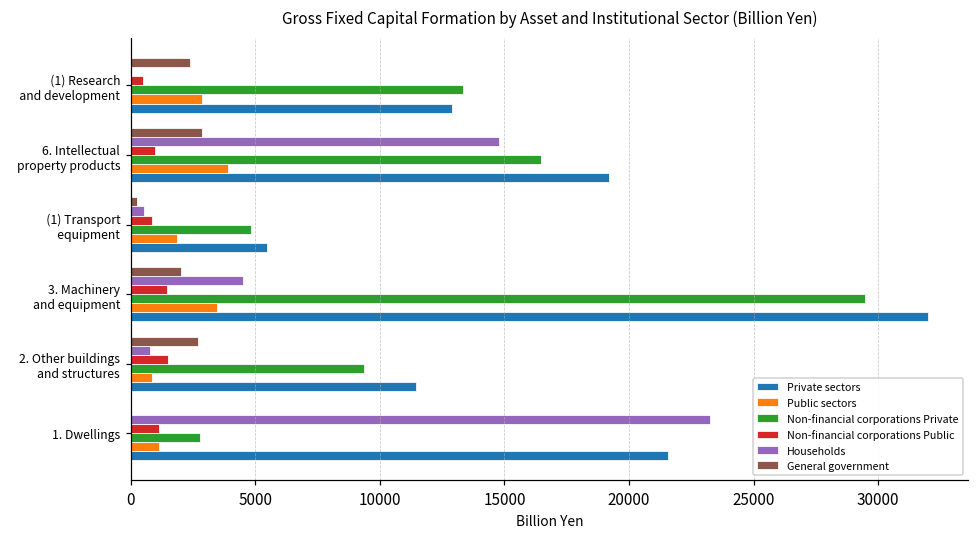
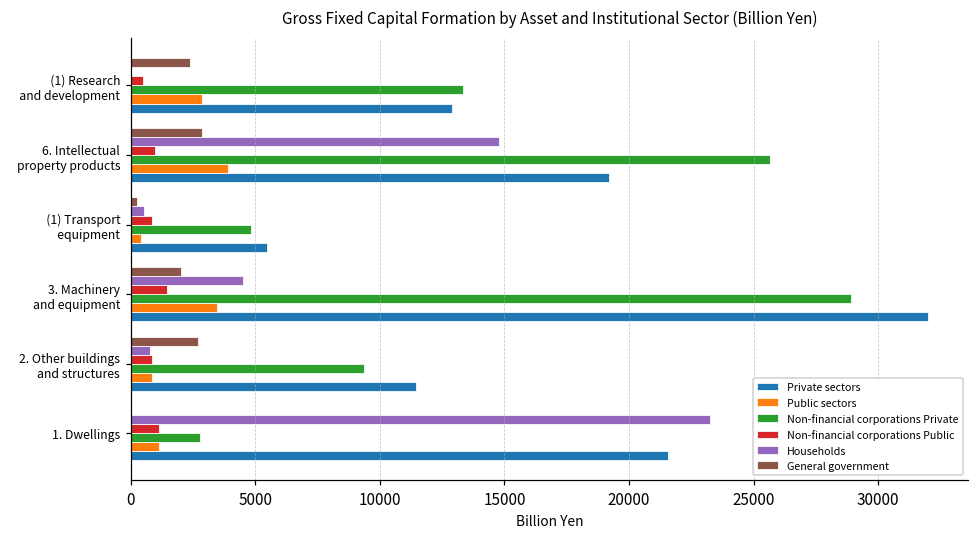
Non-financial corporations Private, 6. Intellectual property products: 16500 -> 25700
Public sectors, (1) Transport equipment: 1900 -> 400
Non-financial corporations Private, 3. Machinery and equipment: 29500 -> 28900
Non-financial corporations Public, 2. Other buildings and structures: 1500 -> 800
